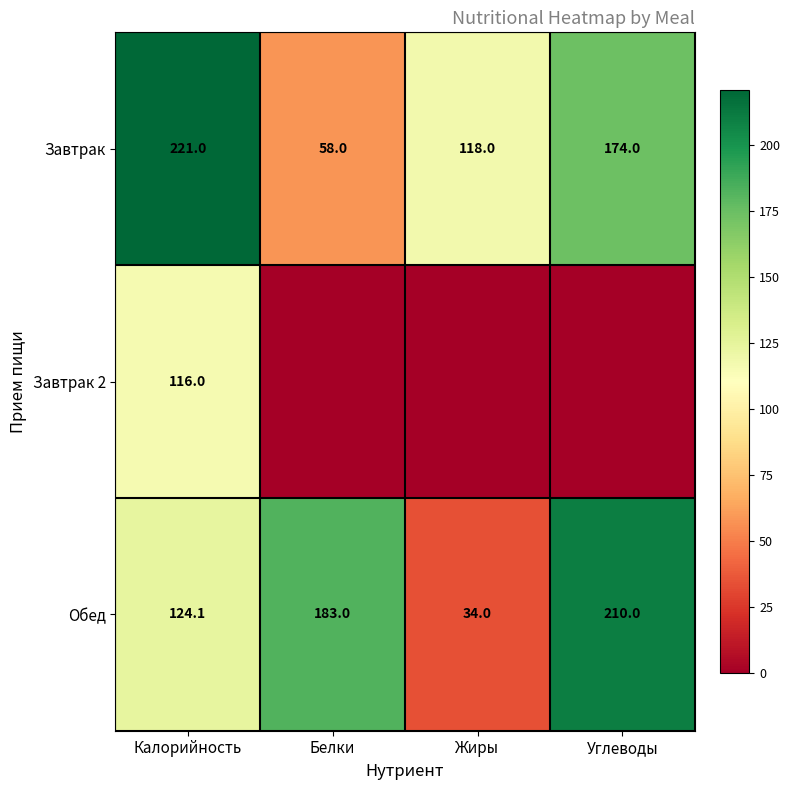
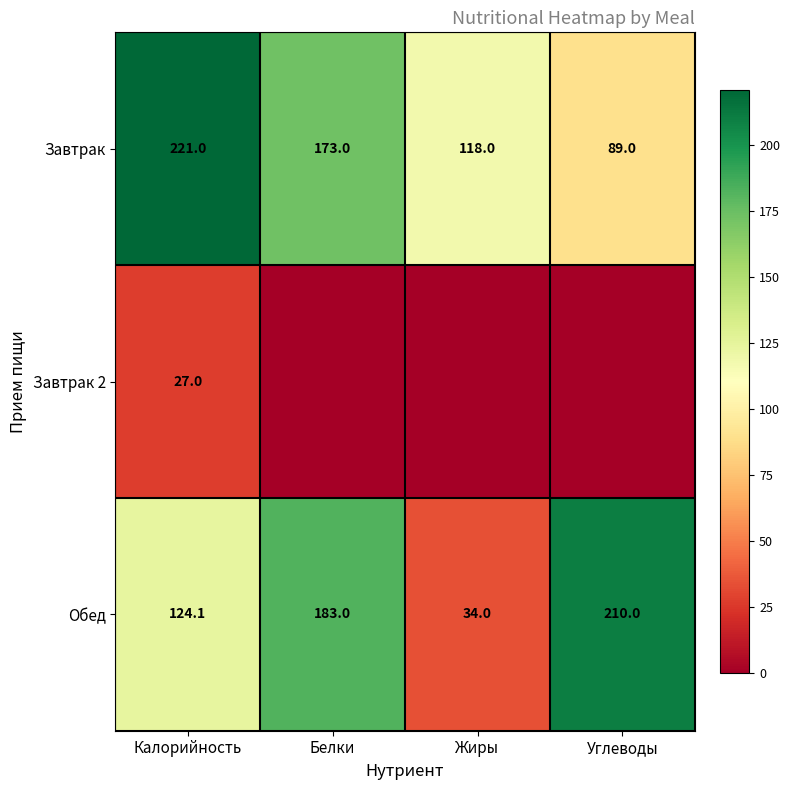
Завтрак, Белки: 58.0 -> 173.0
Завтрак, Углеводы: 174.0 -> 89.0
Завтрак 2, Калорийность: 116.0 -> 27.0
